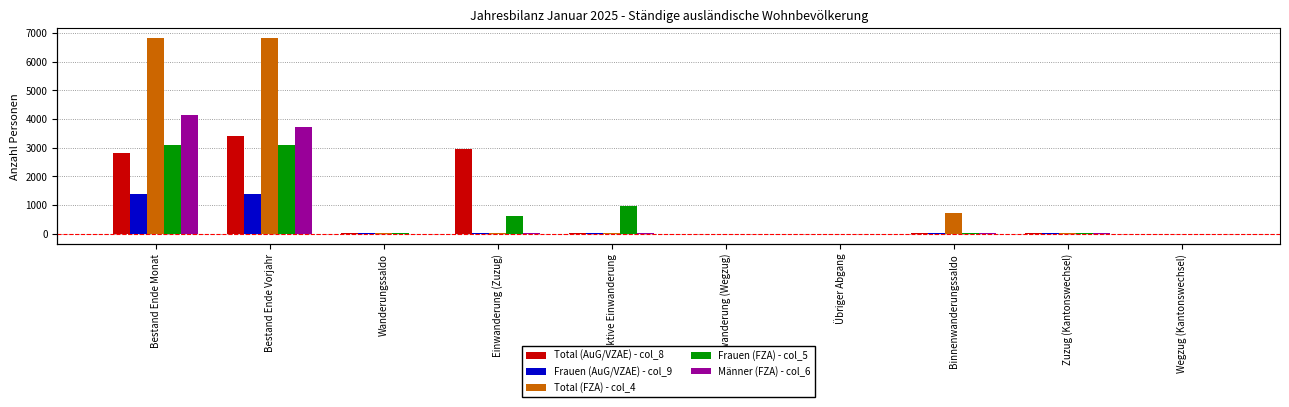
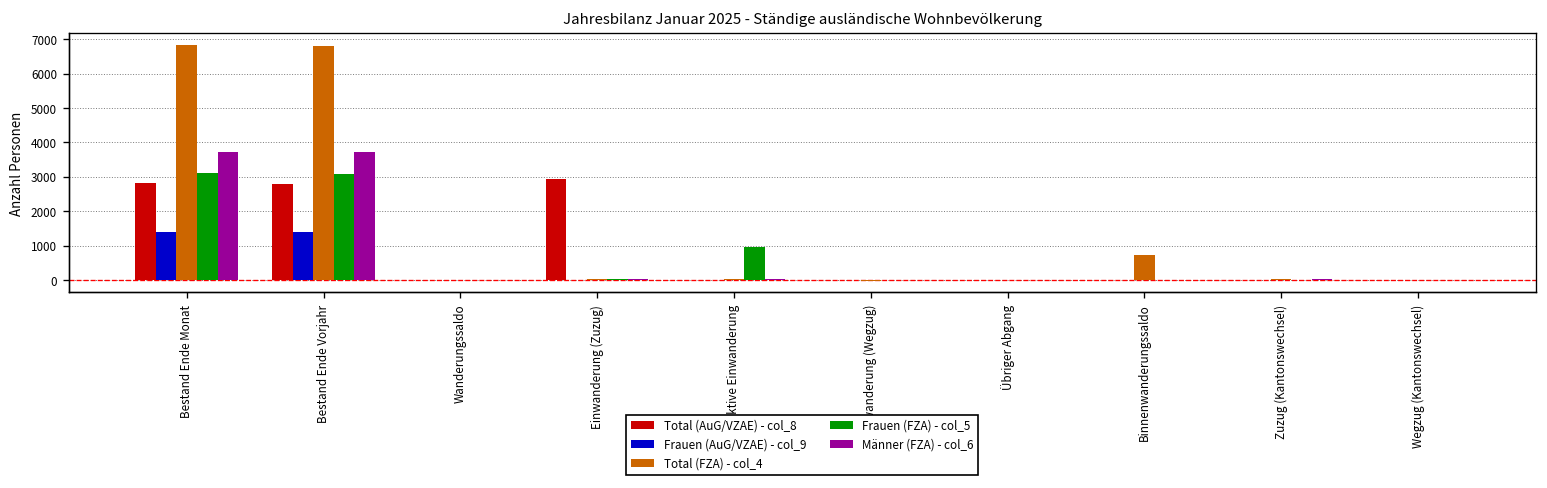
Männer (FZA) - col_6, Bestand Ende Monat: 4100 -> 3700
Total (AuG/VZAE) - col_8, Bestand Ende Vorjahr: 3400 -> 2800
Frauen (FZA) - col_5, Einwanderung (Zuzug): 600 -> 0
